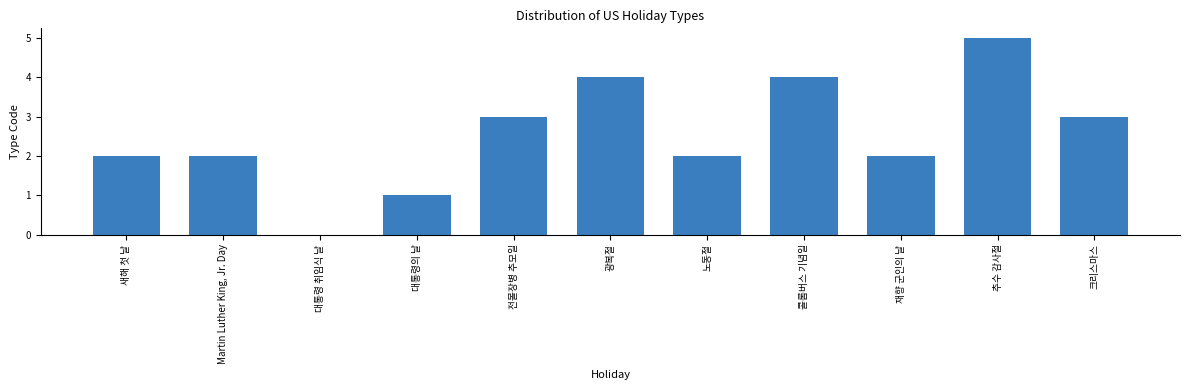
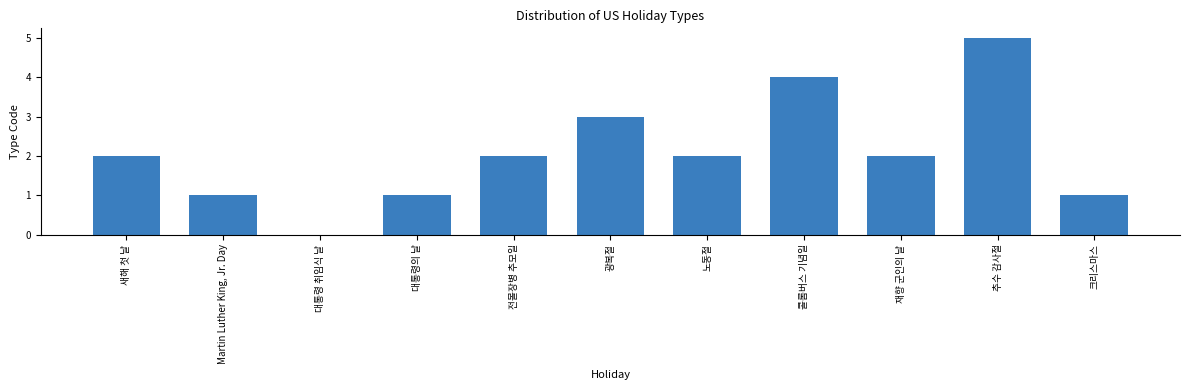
Martin Luther King, Jr. Day: 2 -> 1
전몰장병 추모일: 3 -> 2
광복절: 4 -> 3
크리스마스: 3 -> 1
